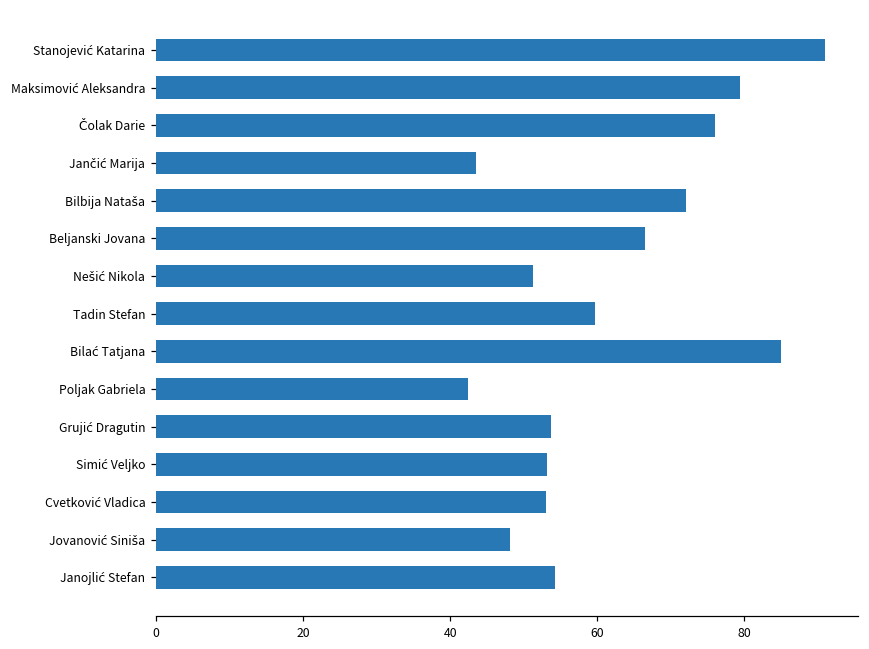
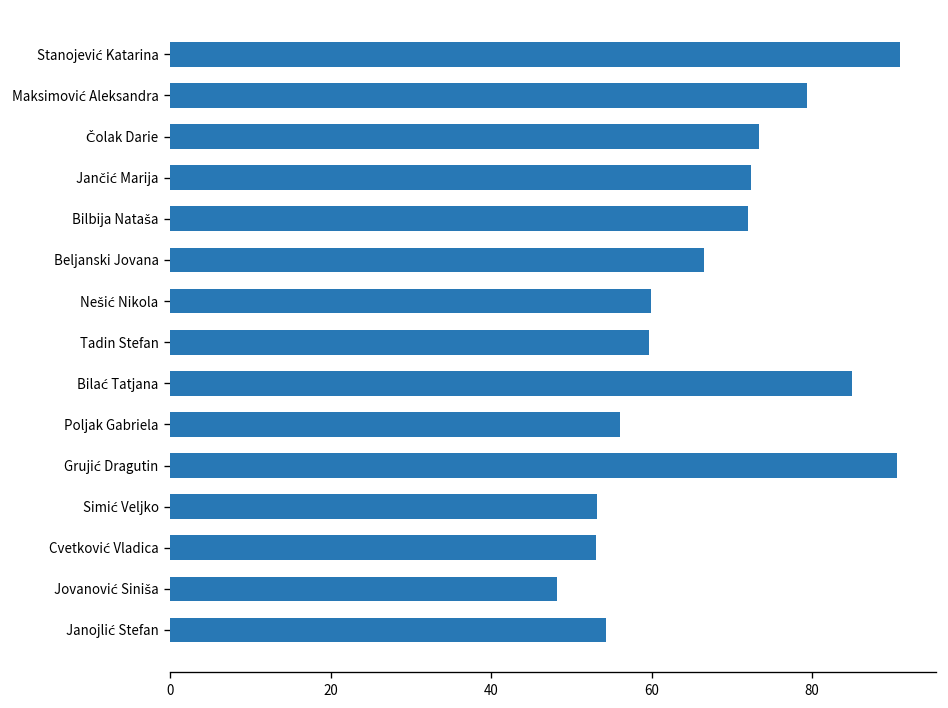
Čolak Darie: 76 -> 73
Jančić Marija: 44 -> 72
Nešić Nikola: 51 -> 60
Poljak Gabriela: 42 -> 56
Grujić Dragutin: 54 -> 91
